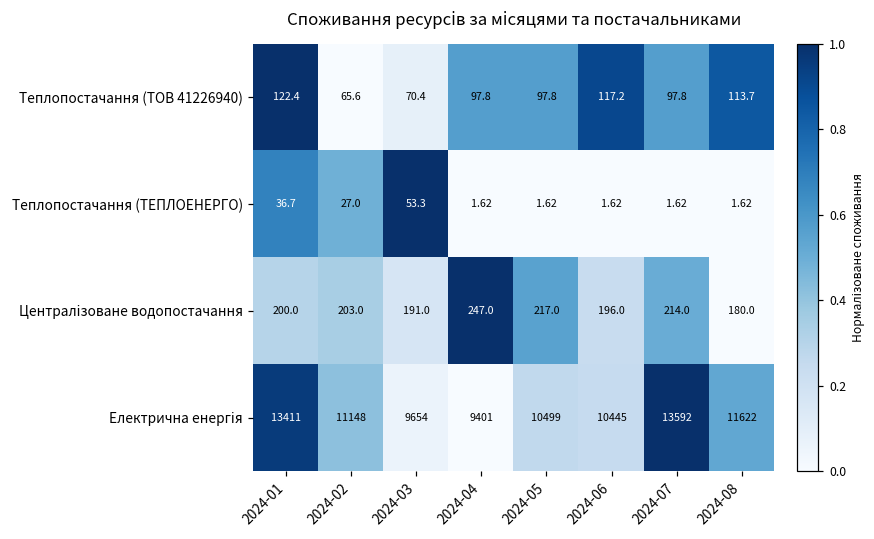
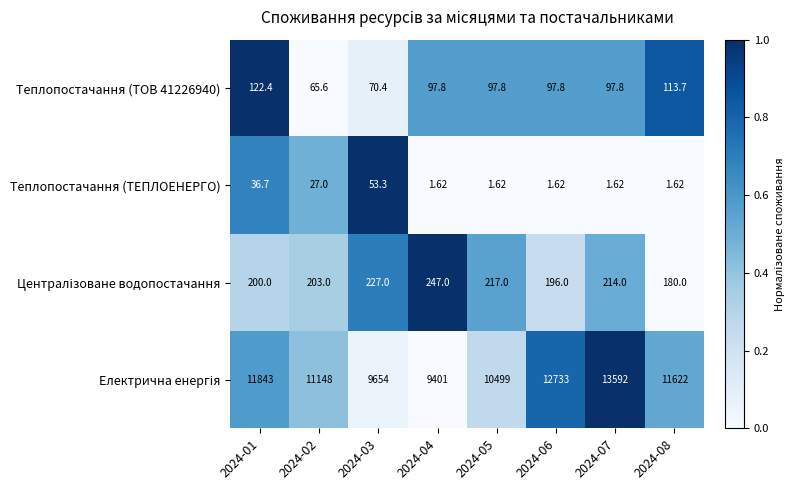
Теплопостачання (ТОВ 41226940), 2024-06: 117.2 -> 97.8
Централізоване водопостачання, 2024-03: 191.0 -> 227.0
Електрична енергія, 2024-01: 13411 -> 11843
Електрична енергія, 2024-06: 10445 -> 12733
